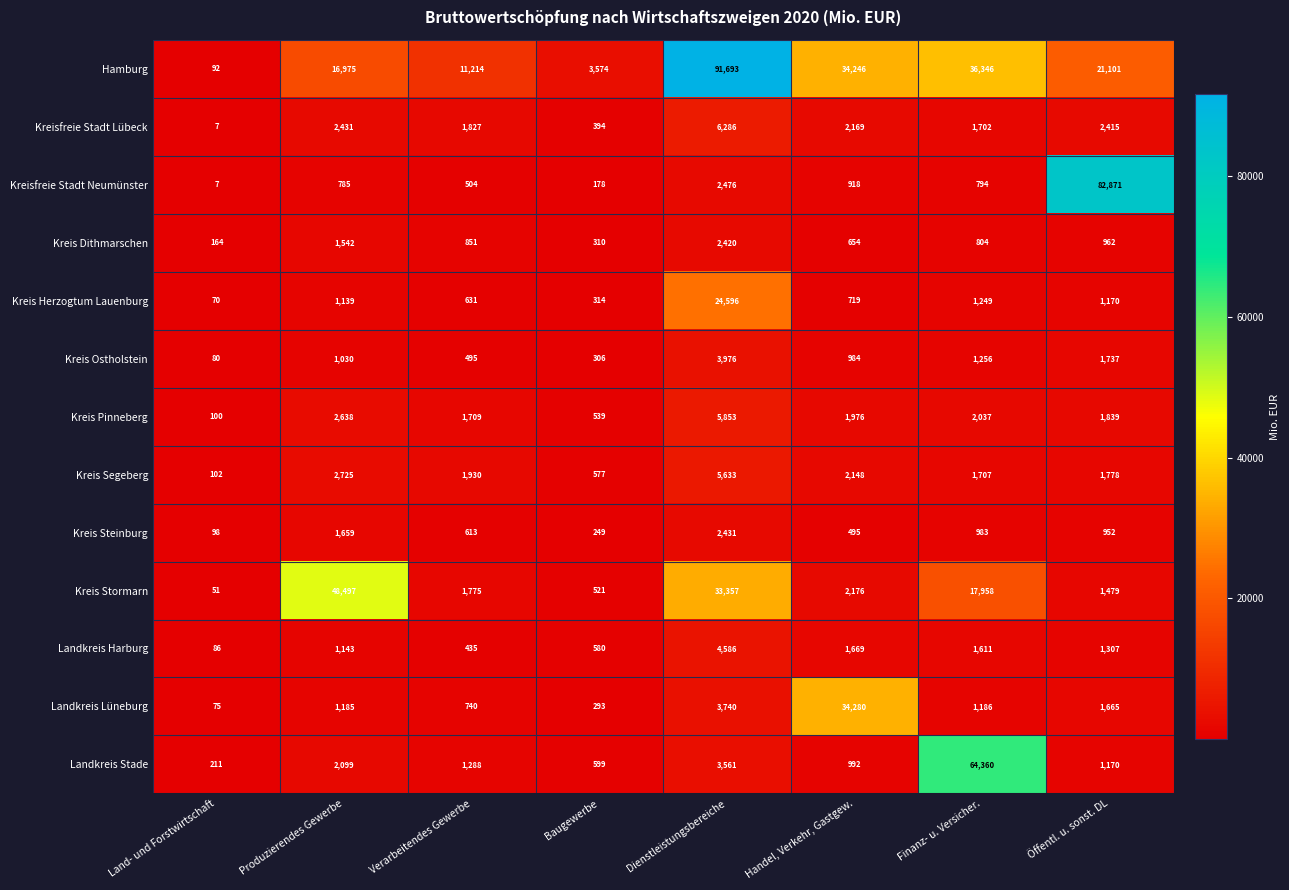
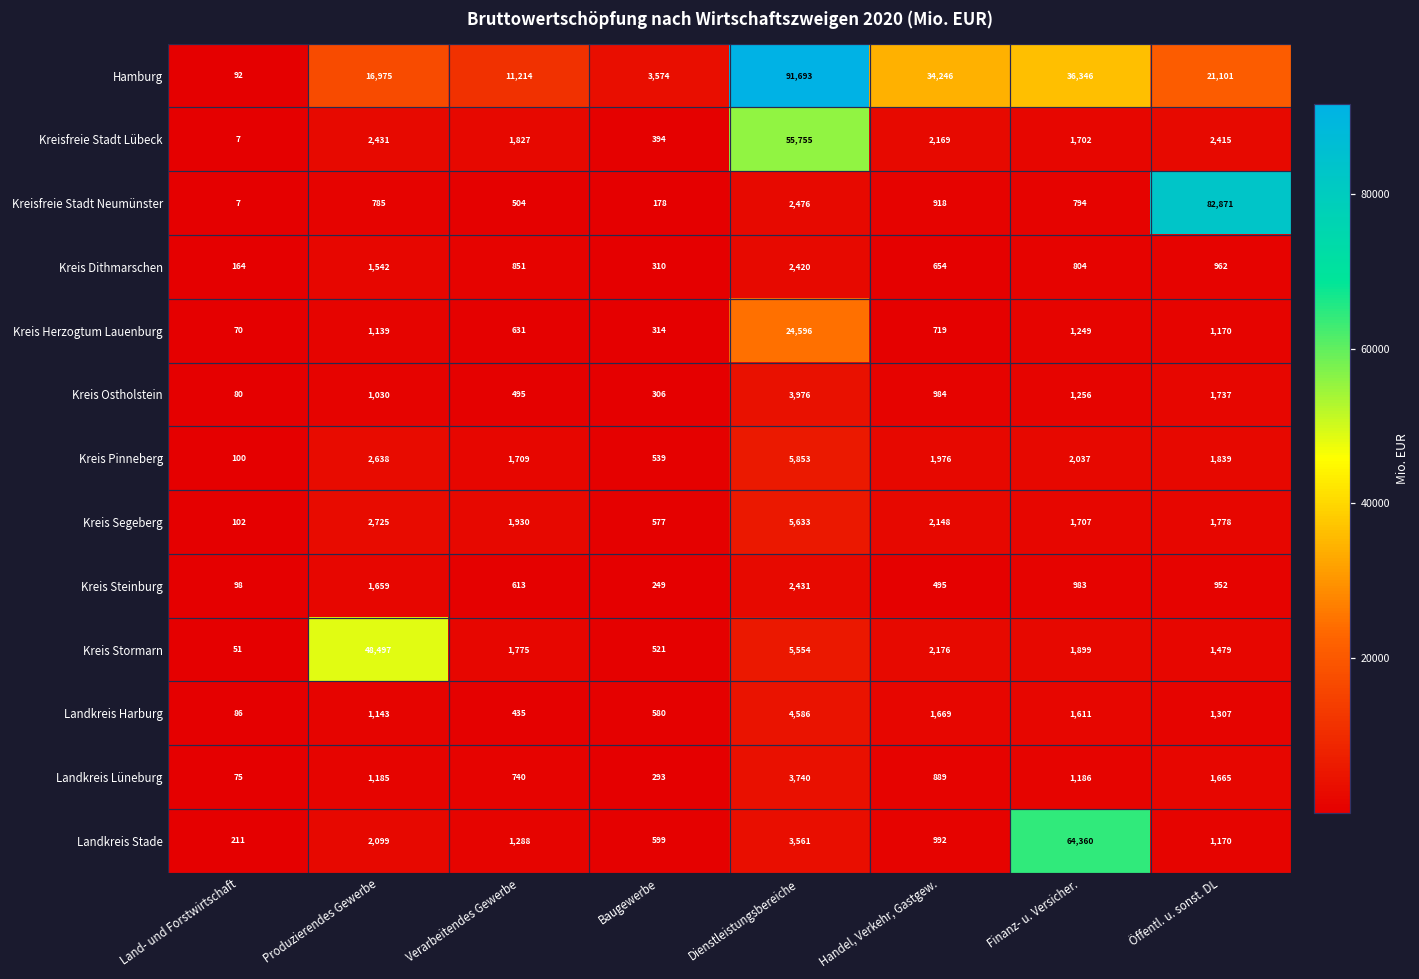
Kreisfreie Stadt Lübeck, Dienstleistungsbereiche: 6,286 -> 55,755
Kreis Stormarn, Dienstleistungsbereiche: 33,357 -> 5,554
Kreis Stormarn, Finanz- u. Versicher.: 17,958 -> 1,899
Landkreis Lüneburg, Handel, Verkehr, Gastgew.: 34,280 -> 889
